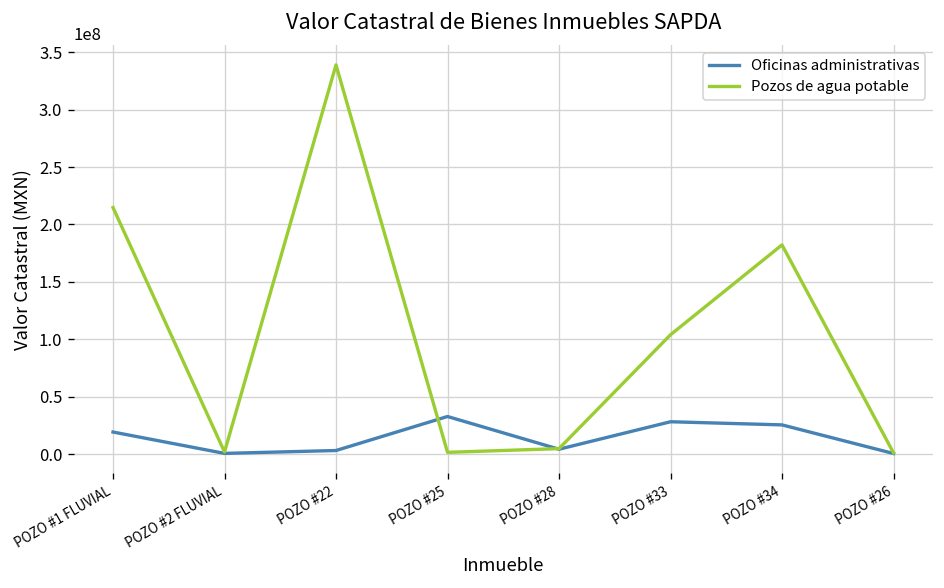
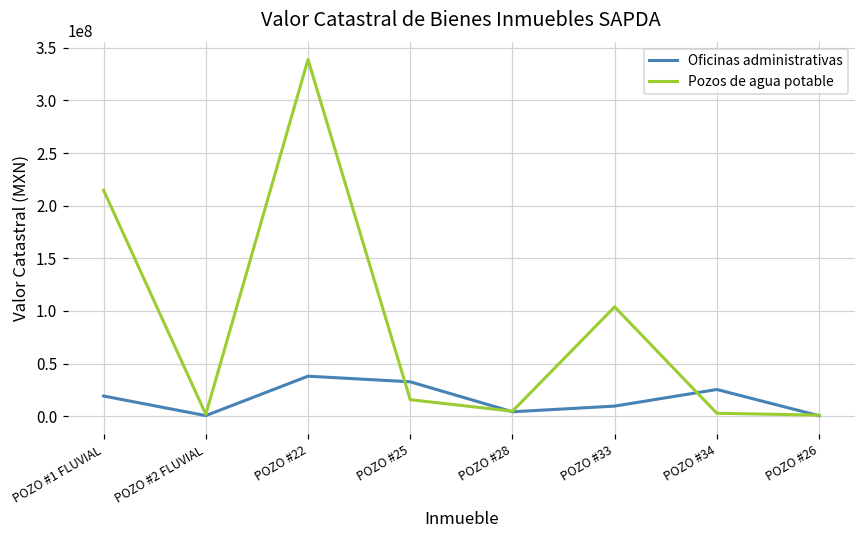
Oficinas administrativas, POZO #22: 0 -> 40000000
Pozos de agua potable, POZO #25: 0 -> 20000000
Oficinas administrativas, POZO #33: 30000000 -> 10000000
Pozos de agua potable, POZO #34: 180000000 -> 0
